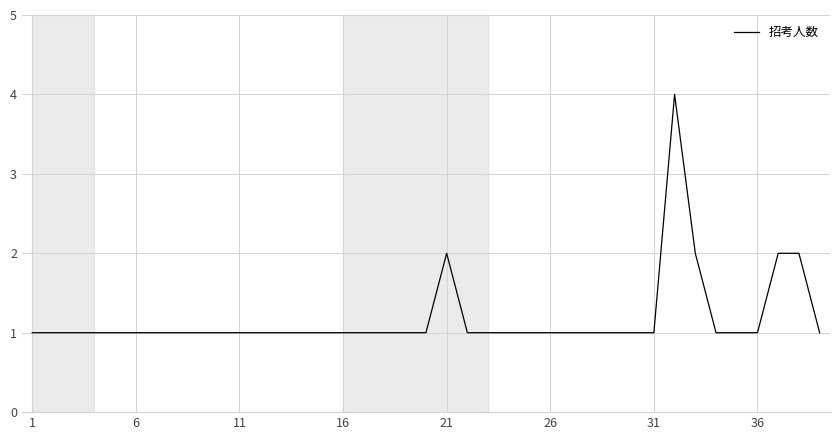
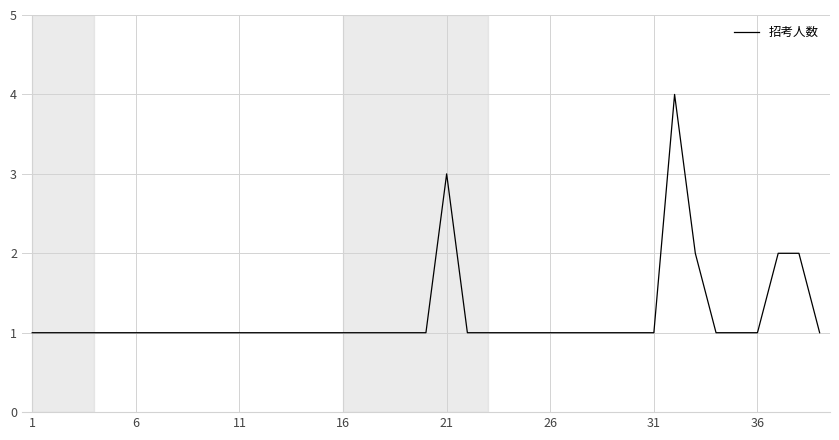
21: 2 -> 3
